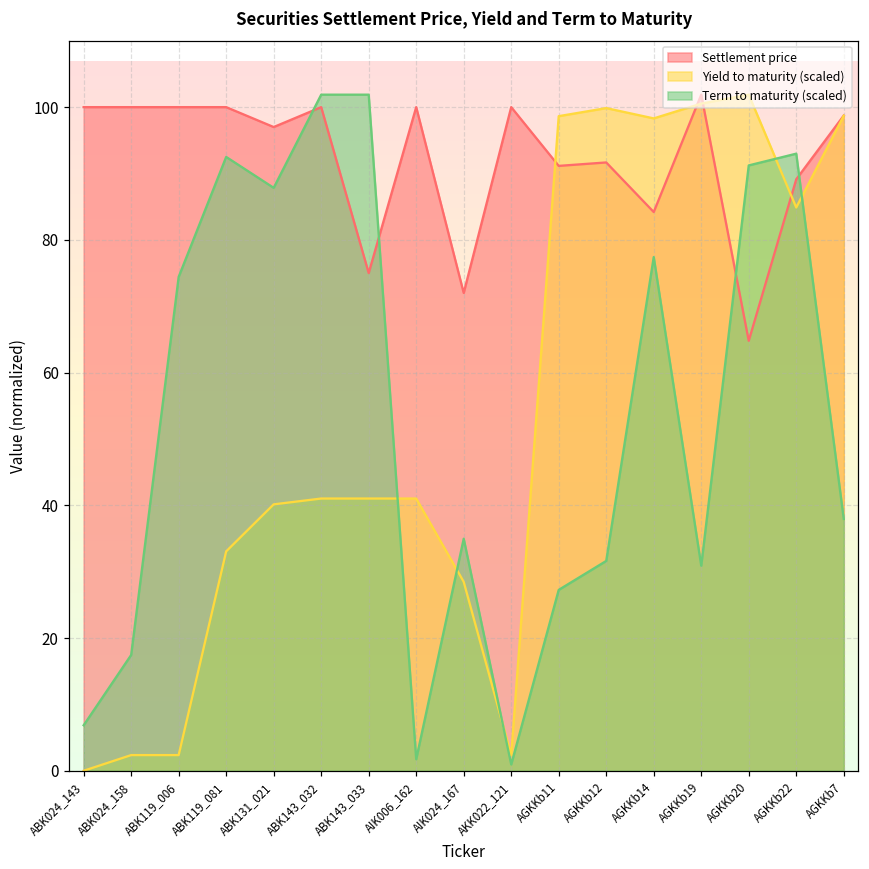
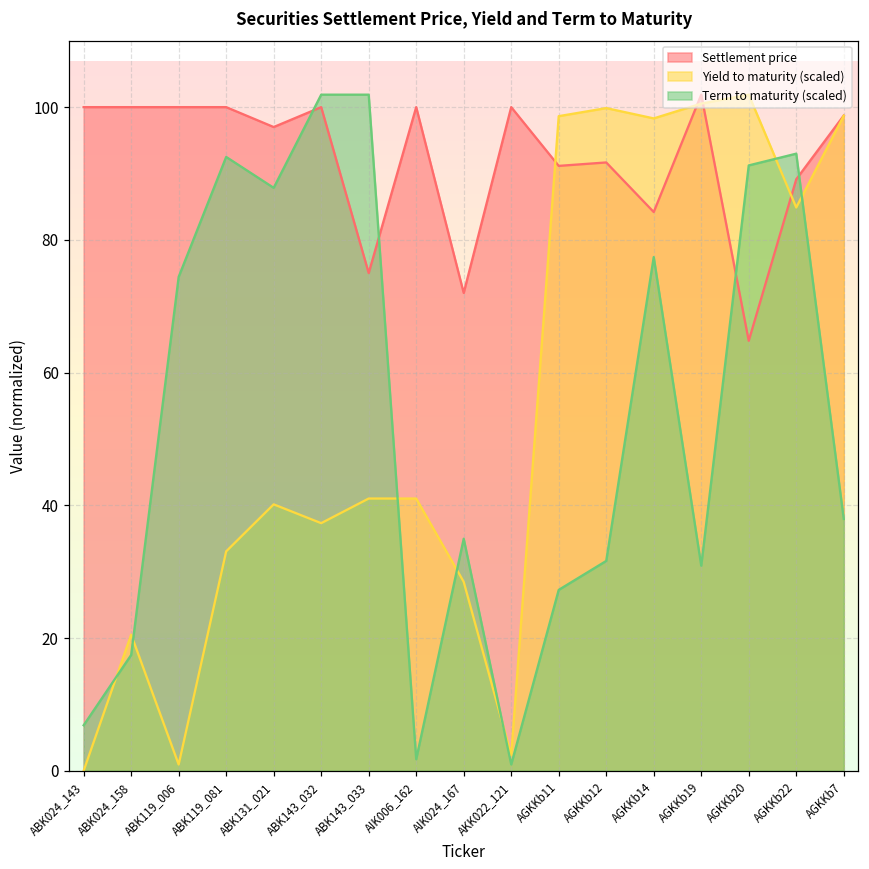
Yield to maturity (scaled), ABK024_158: 2 -> 21
Yield to maturity (scaled), ABK119_006: 2 -> 1
Yield to maturity (scaled), ABK143_032: 41 -> 37
